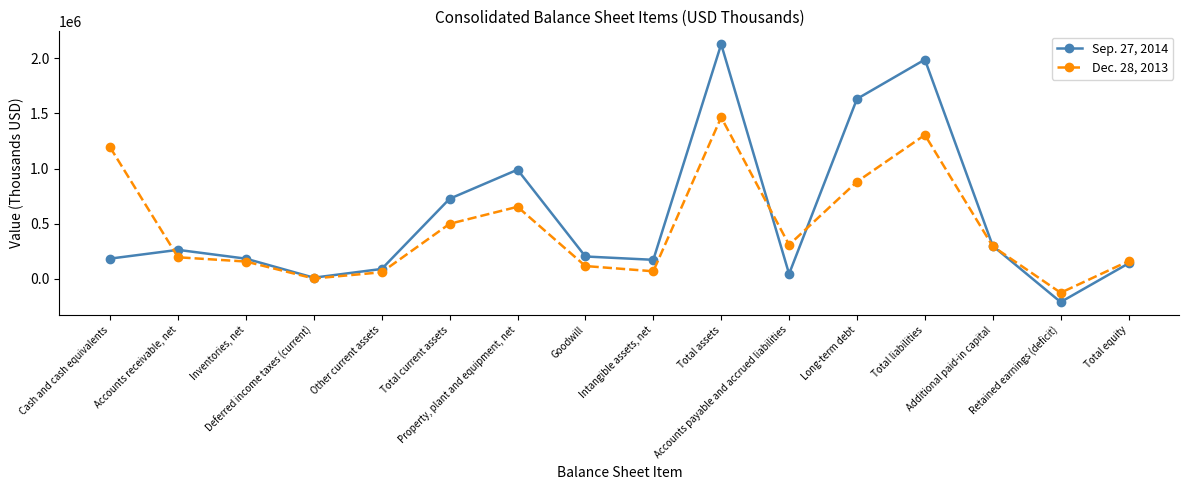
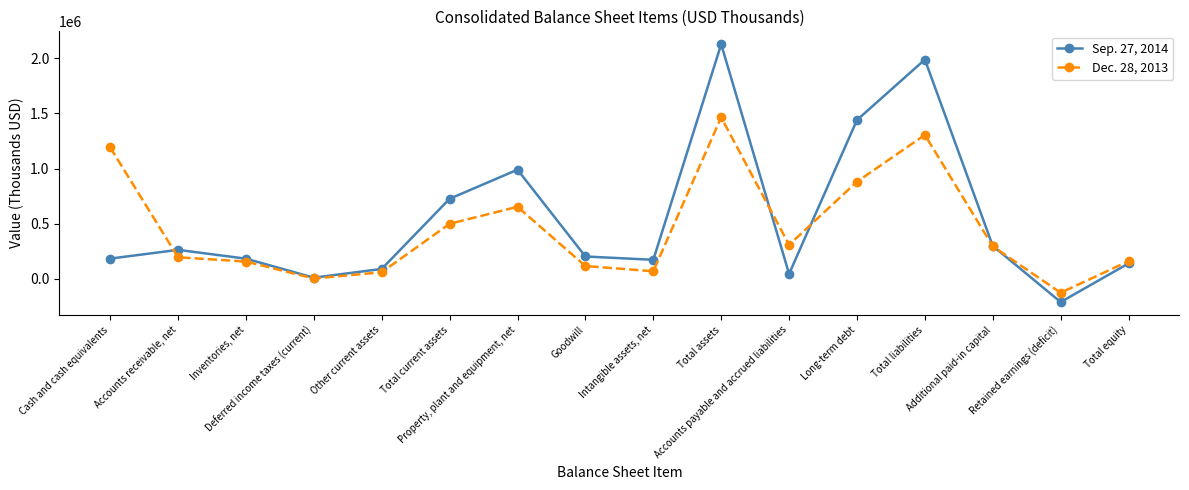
Sep. 27, 2014, Long-term debt: 1630000 -> 1440000
